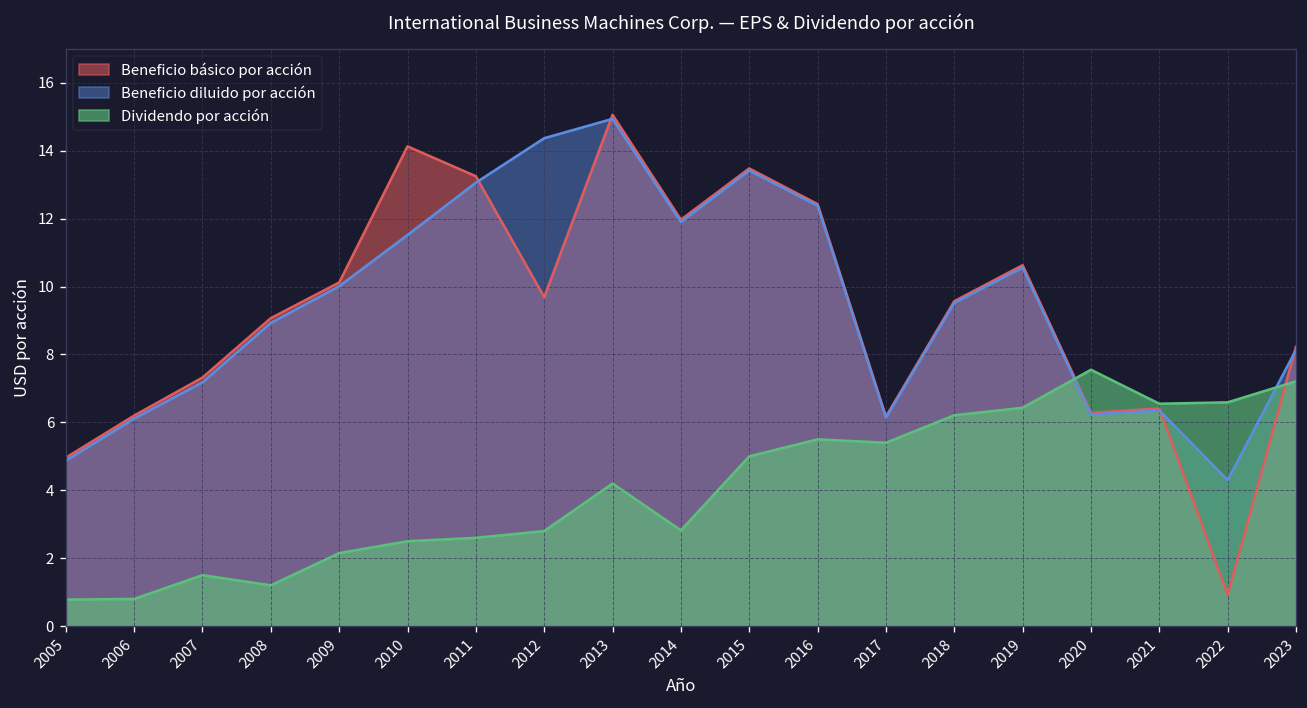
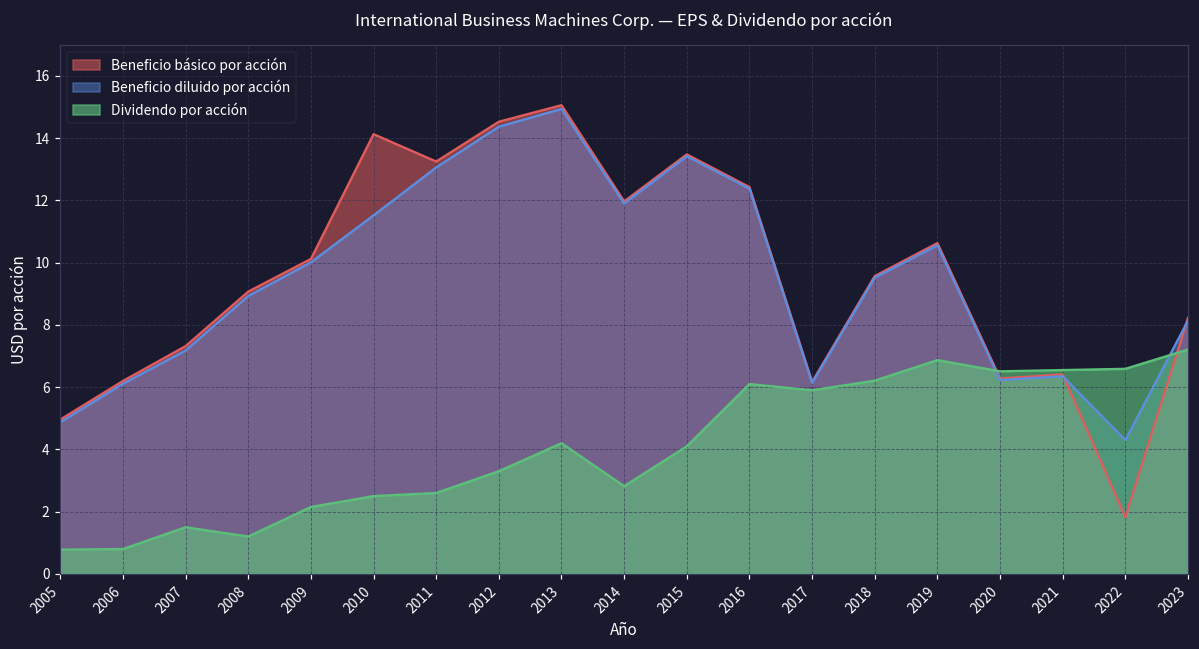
Beneficio básico por acción, 2012: 9.7 -> 14.5
Dividendo por acción, 2012: 2.8 -> 3.3
Dividendo por acción, 2015: 5.0 -> 4.1
Dividendo por acción, 2016: 5.5 -> 6.1
Dividendo por acción, 2017: 5.4 -> 5.9
Dividendo por acción, 2019: 6.4 -> 6.9
Dividendo por acción, 2020: 7.6 -> 6.5
Beneficio básico por acción, 2022: 0.9 -> 1.8
